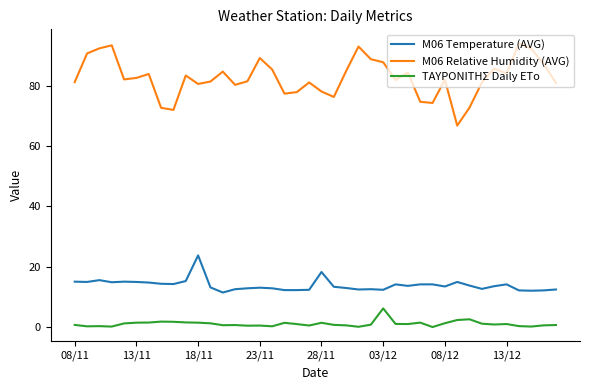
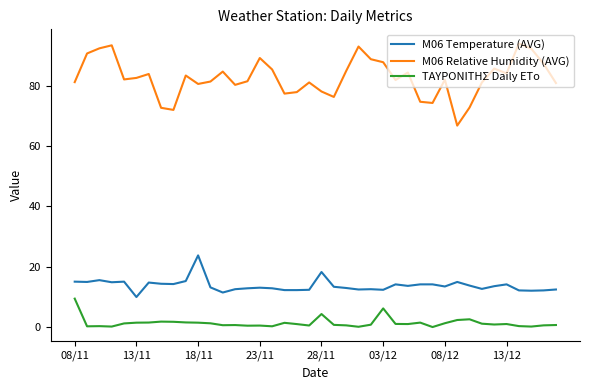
ΤΑΥΡΟΝΙΤΗΣ Daily ETo, 08/11: 1 -> 9
M06 Temperature (AVG), 13/11: 15 -> 10
ΤΑΥΡΟΝΙΤΗΣ Daily ETo, 28/11: 1 -> 4
